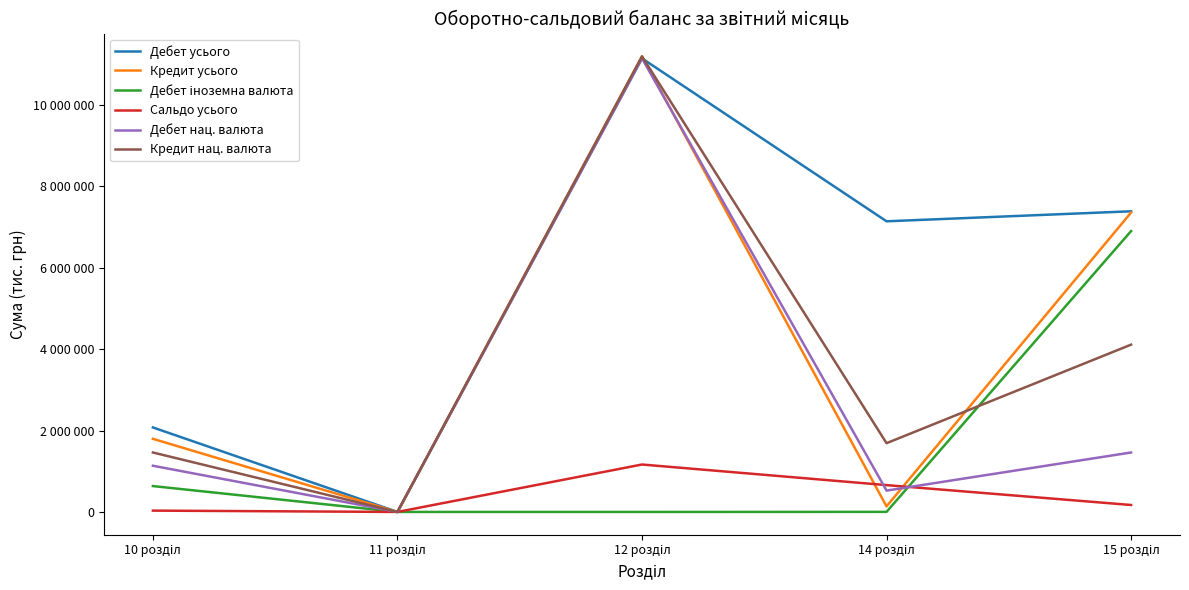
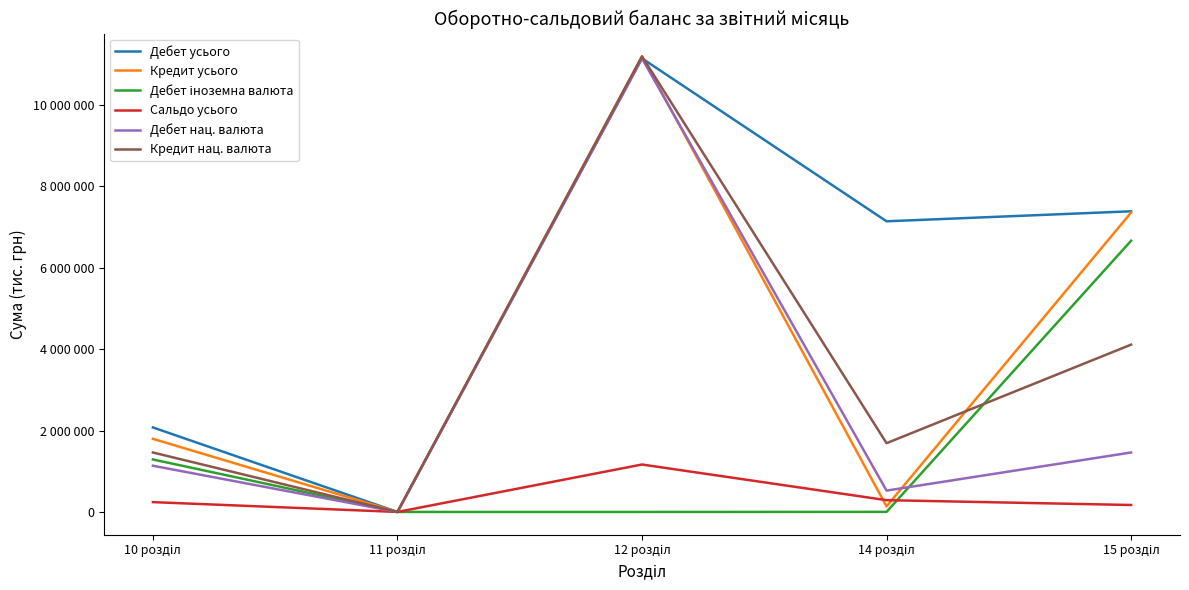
Дебет іноземна валюта, 10 розділ: 600000 -> 1300000
Сальдо усього, 10 розділ: 0 -> 200000
Сальдо усього, 14 розділ: 700000 -> 300000
Дебет іноземна валюта, 15 розділ: 6900000 -> 6700000
